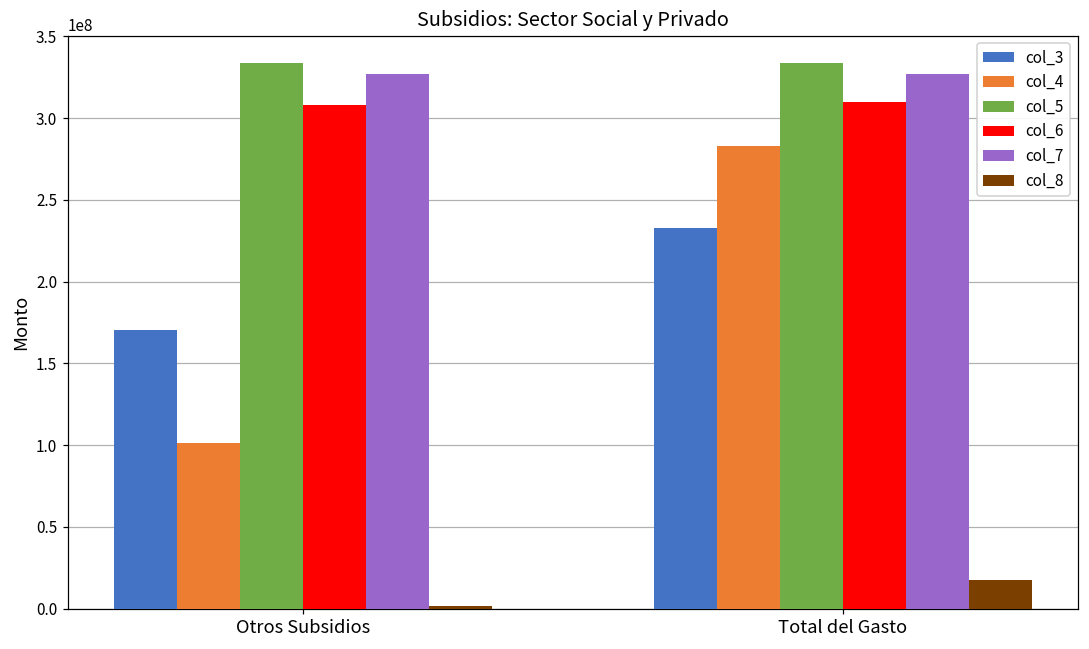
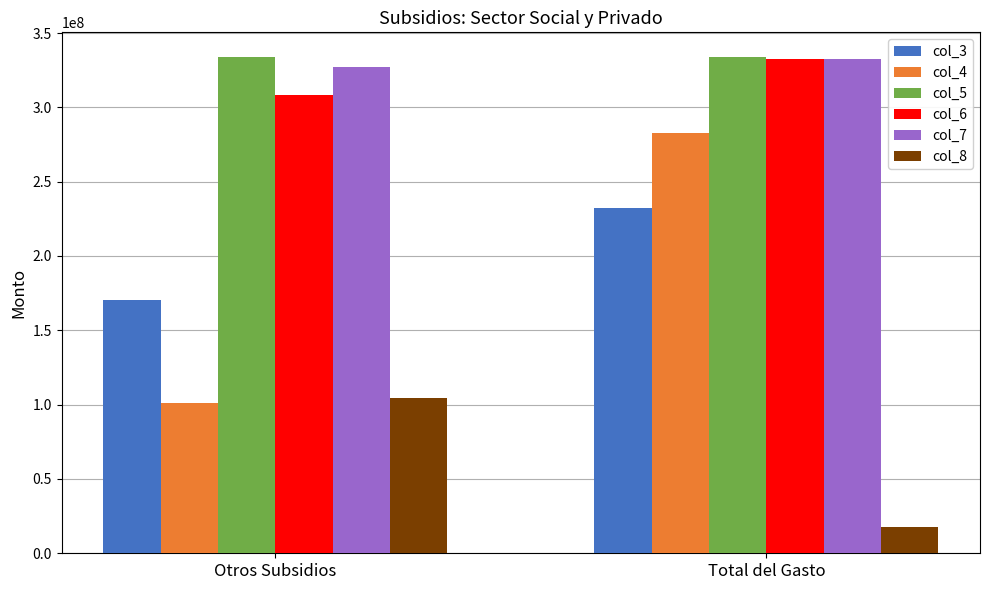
col_8, Otros Subsidios: 2000000 -> 104000000
col_6, Total del Gasto: 310000000 -> 332000000
col_7, Total del Gasto: 327000000 -> 333000000
